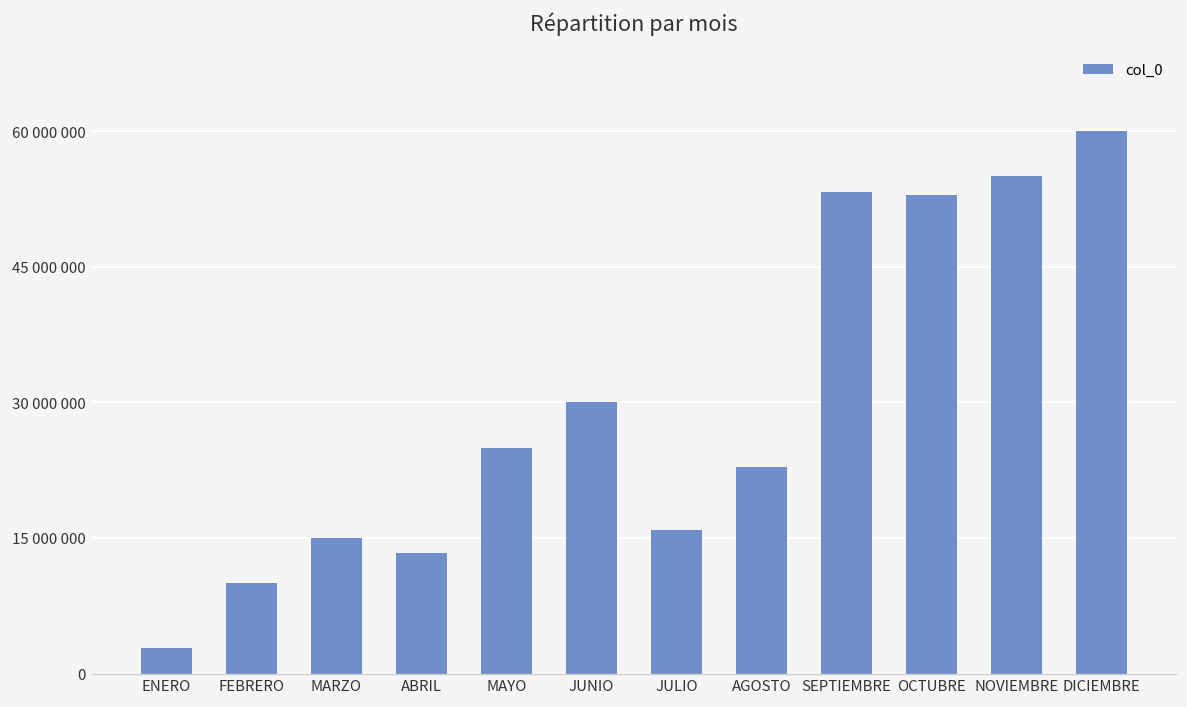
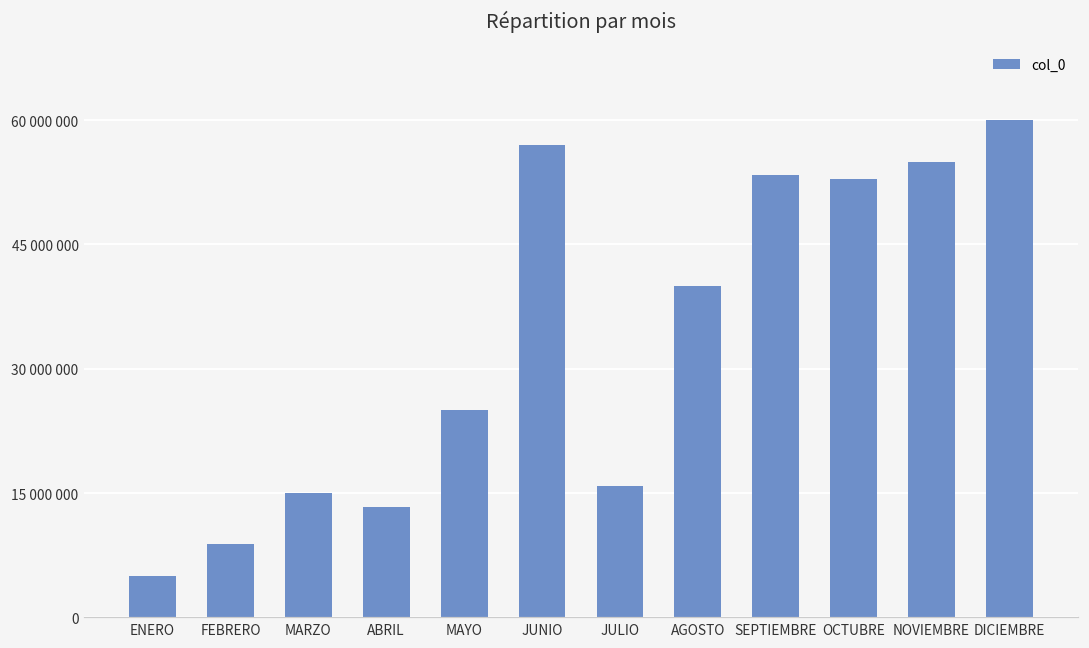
ENERO: 3000000 -> 5000000
FEBRERO: 10000000 -> 9000000
JUNIO: 30000000 -> 57000000
AGOSTO: 23000000 -> 40000000
